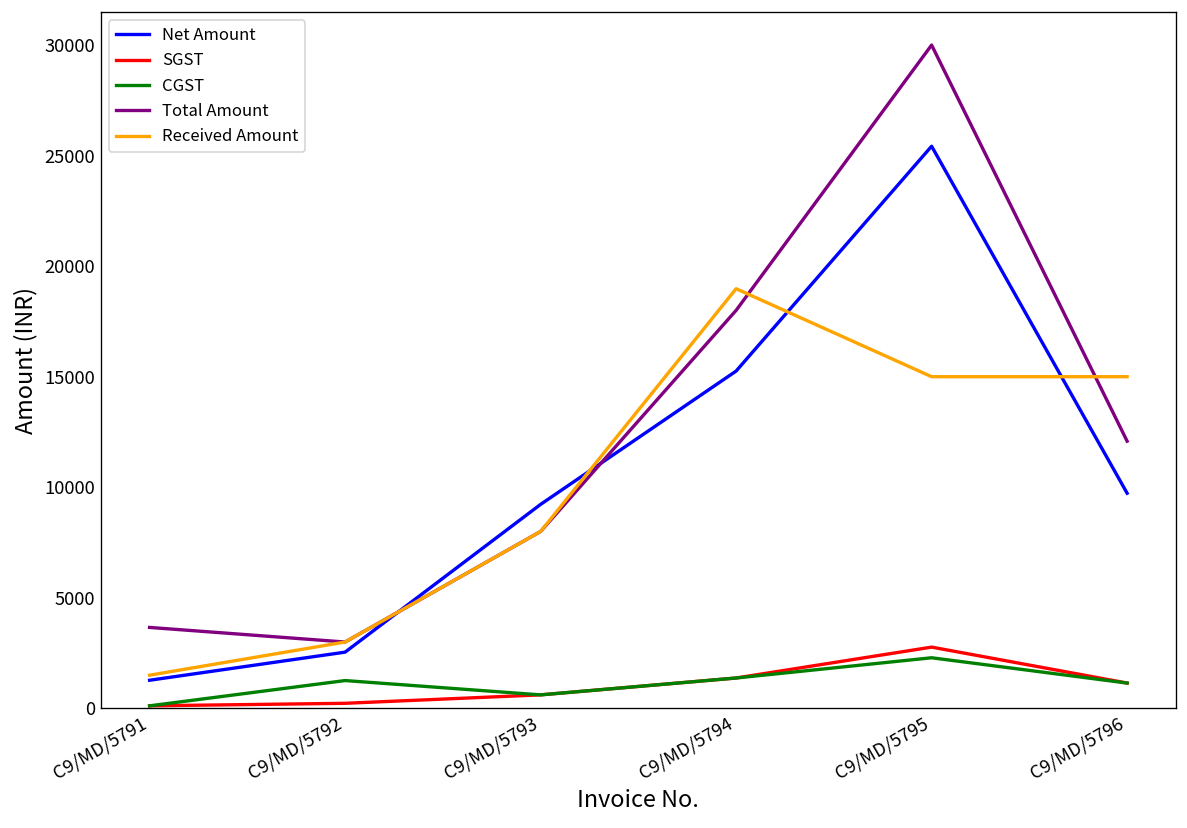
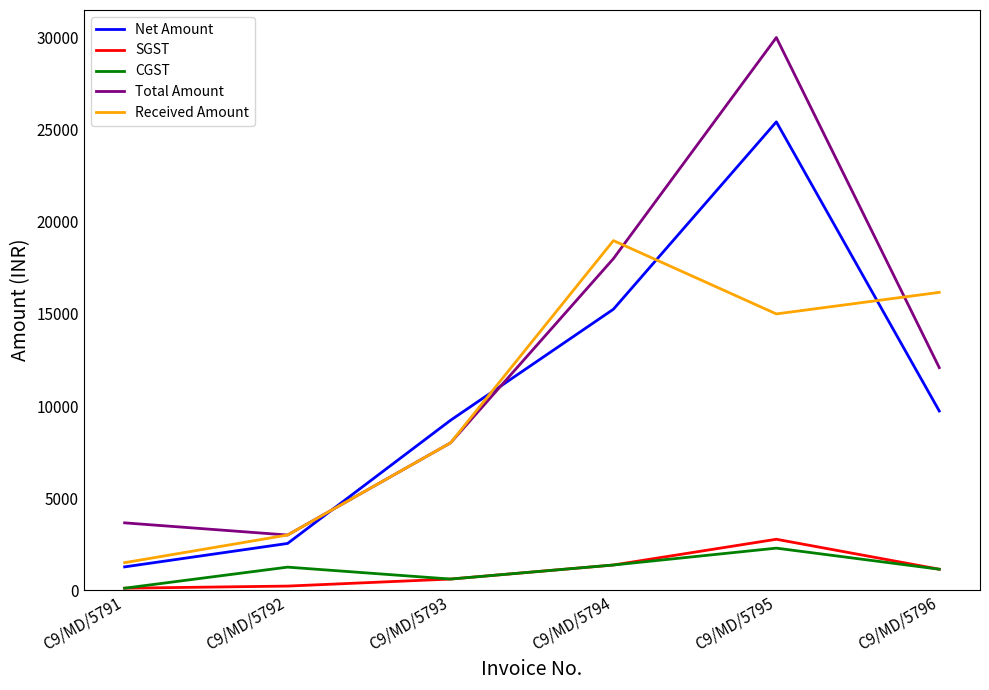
Received Amount, C9/MD/5796: 15000 -> 16200
